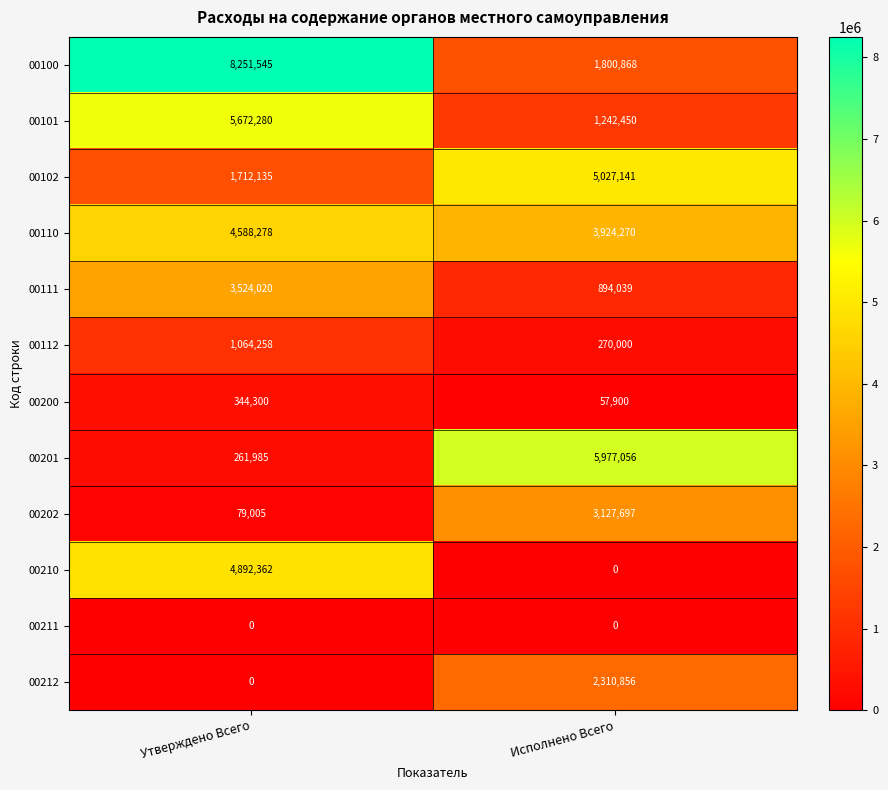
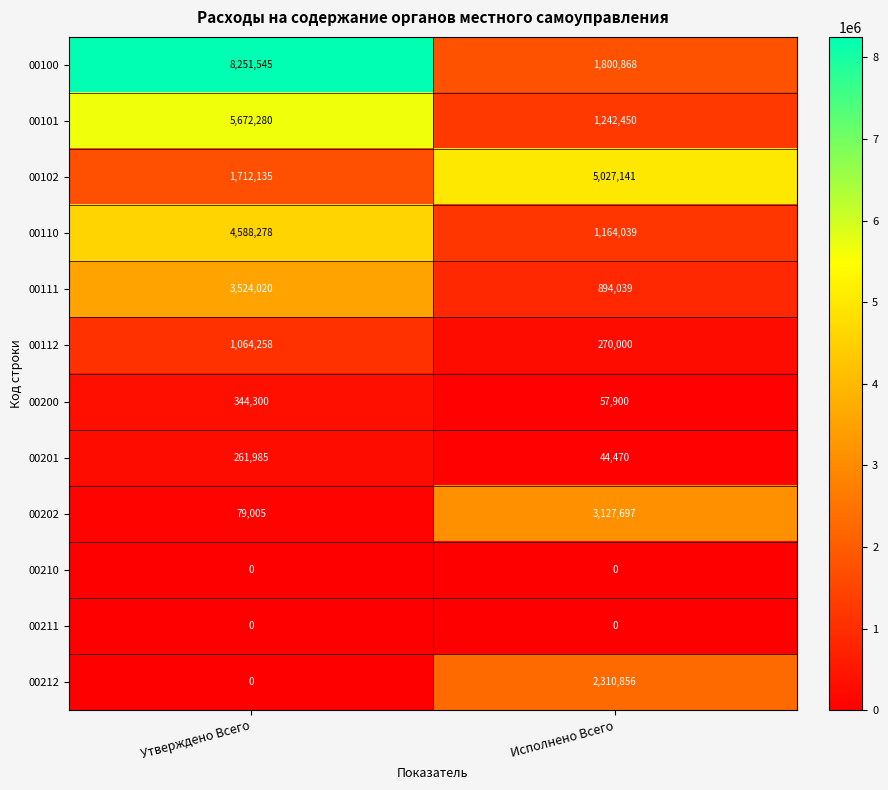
00110, Исполнено Всего: 3,924,270 -> 1,164,039
00201, Исполнено Всего: 5,977,056 -> 44,470
00210, Утверждено Всего: 4,892,362 -> 0
